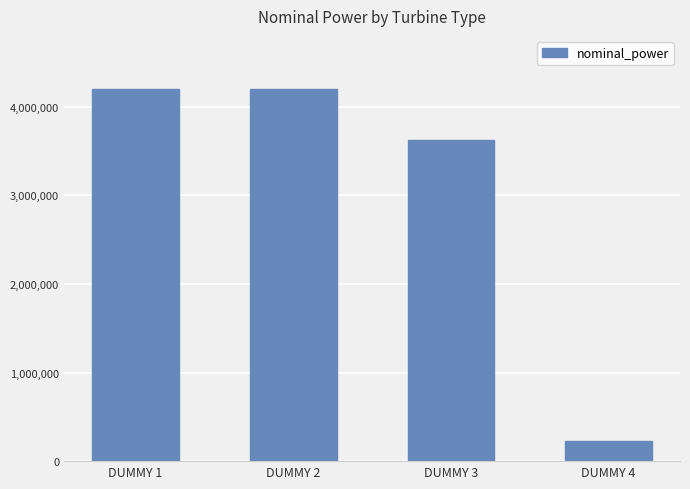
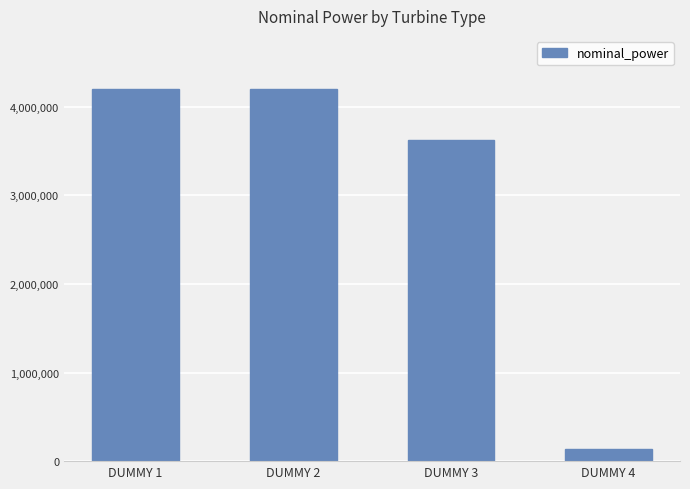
DUMMY 4: 200,000 -> 100,000
